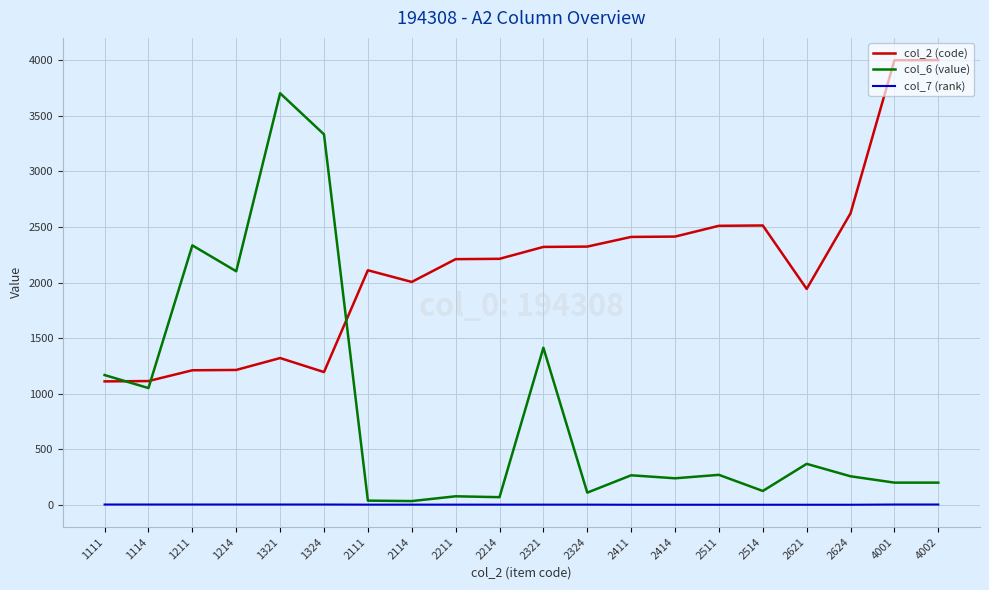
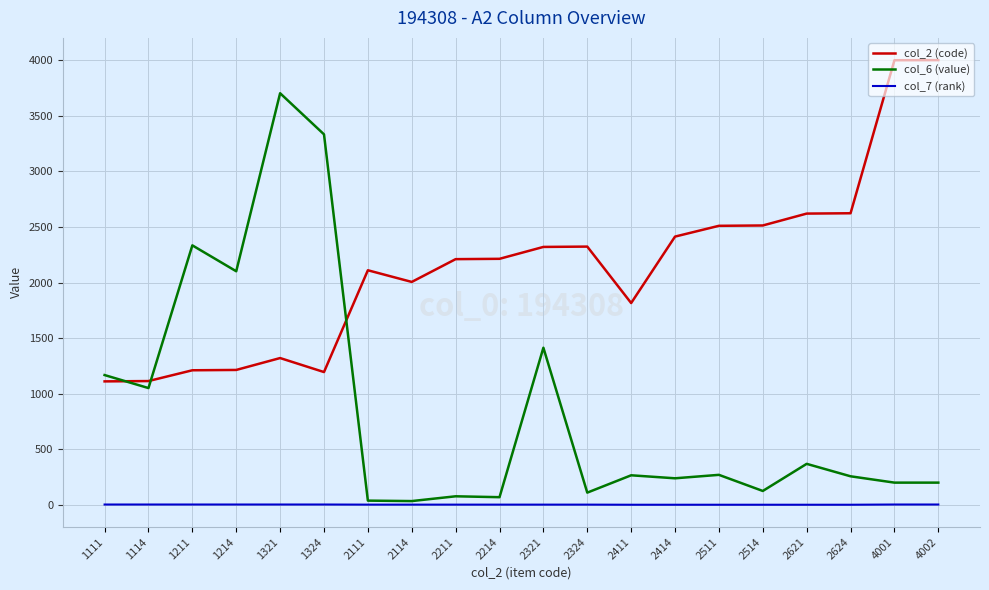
col_2 (code), 2411: 2410 -> 1820
col_2 (code), 2621: 1940 -> 2620
